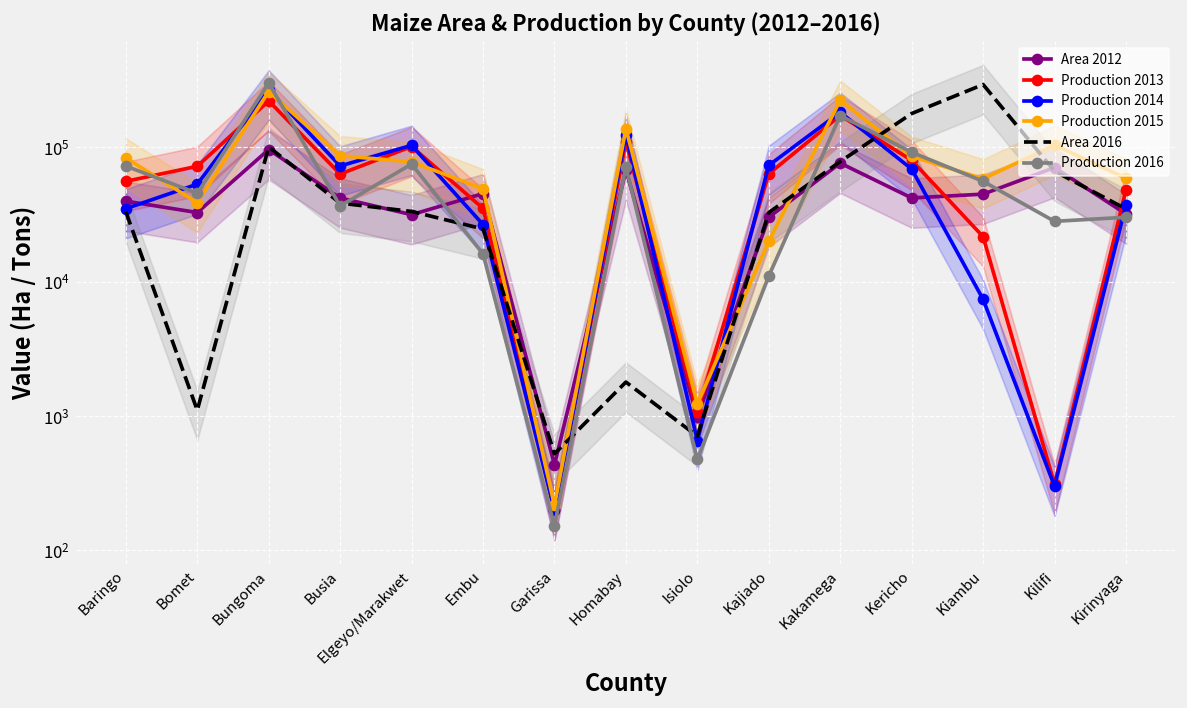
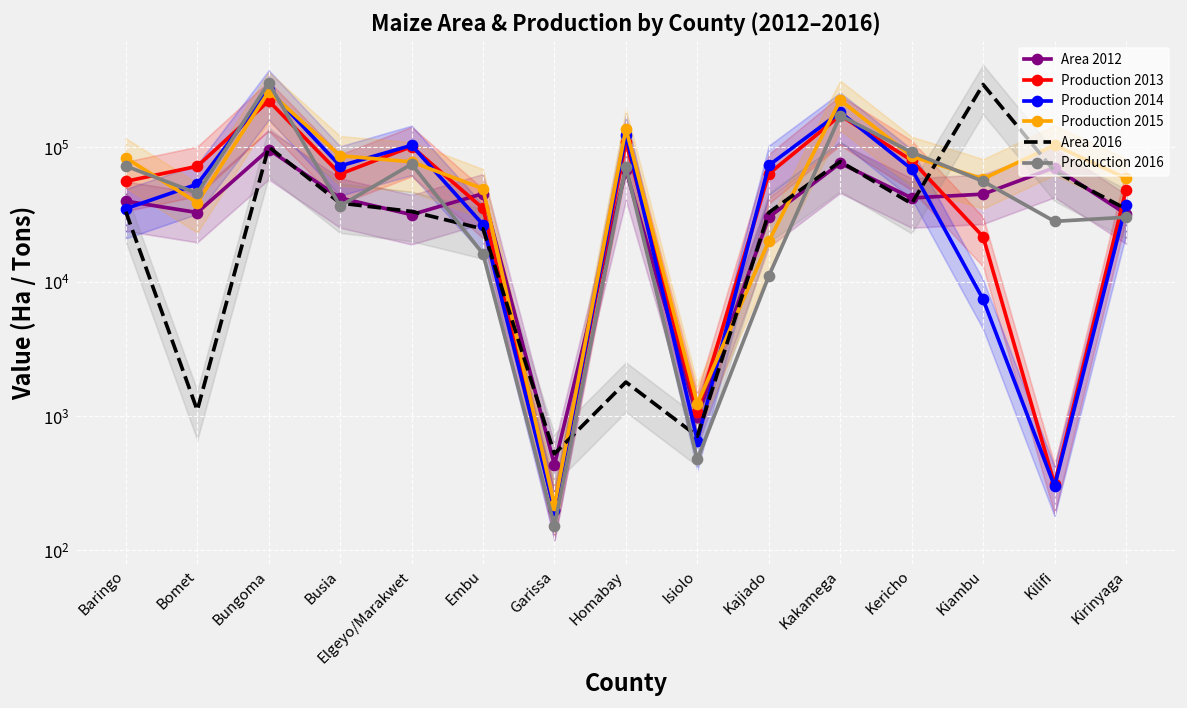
Area 2016, Kericho: 180000 -> 38000
